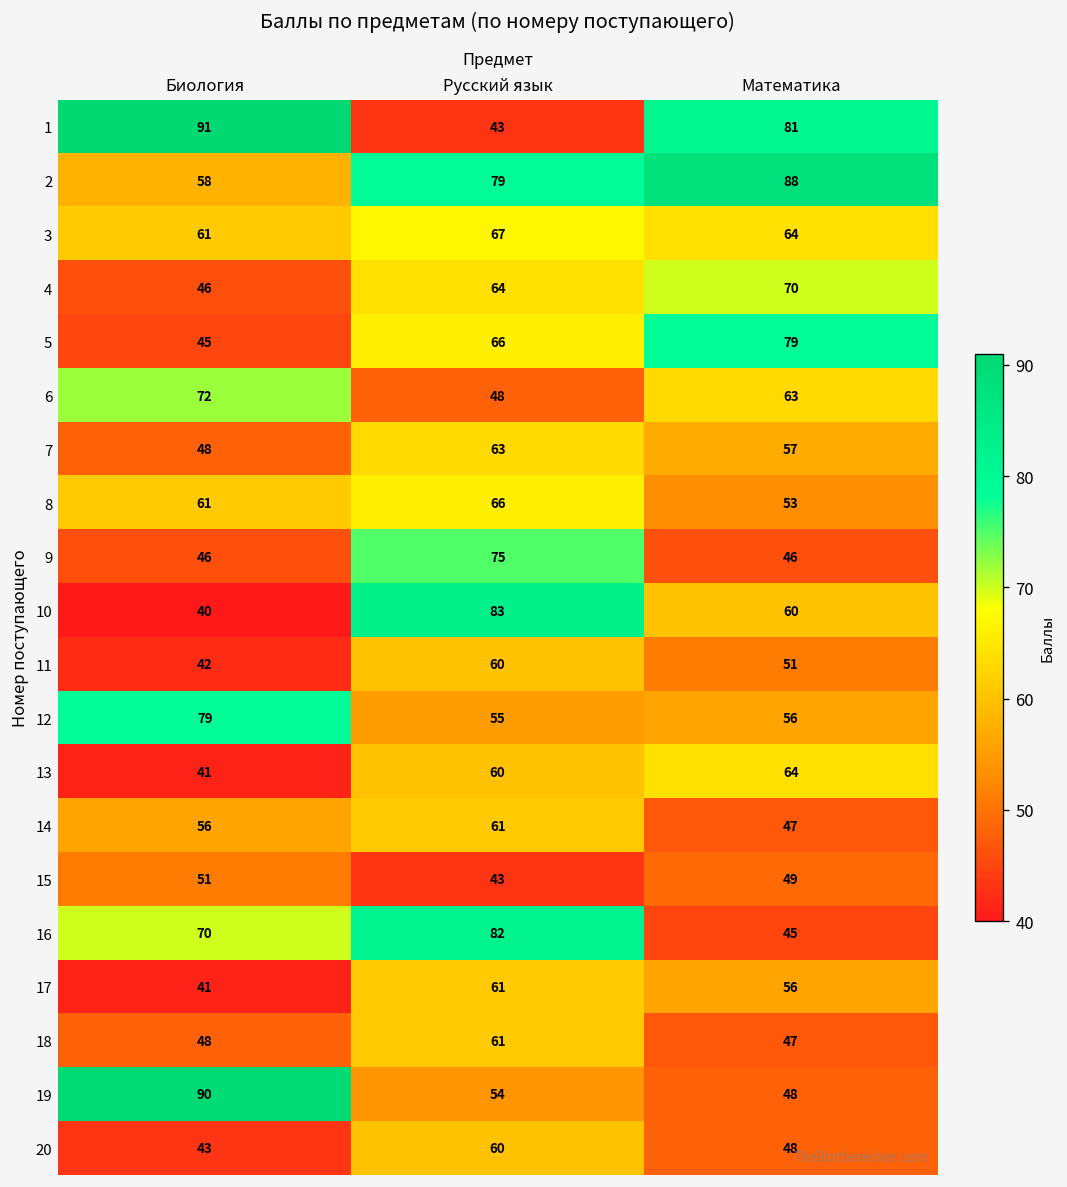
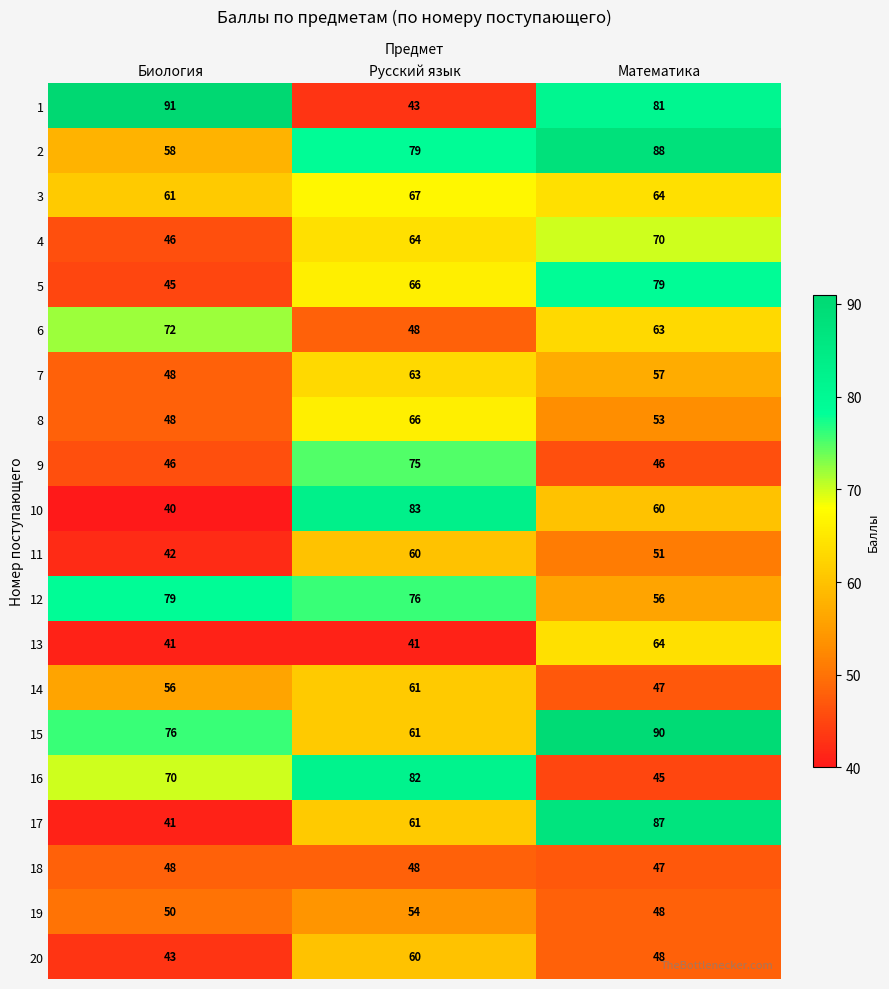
8, Биология: 61 -> 48
12, Русский язык: 55 -> 76
13, Русский язык: 60 -> 41
15, Биология: 51 -> 76
15, Русский язык: 43 -> 61
15, Математика: 49 -> 90
17, Математика: 56 -> 87
18, Русский язык: 61 -> 48
19, Биология: 90 -> 50
